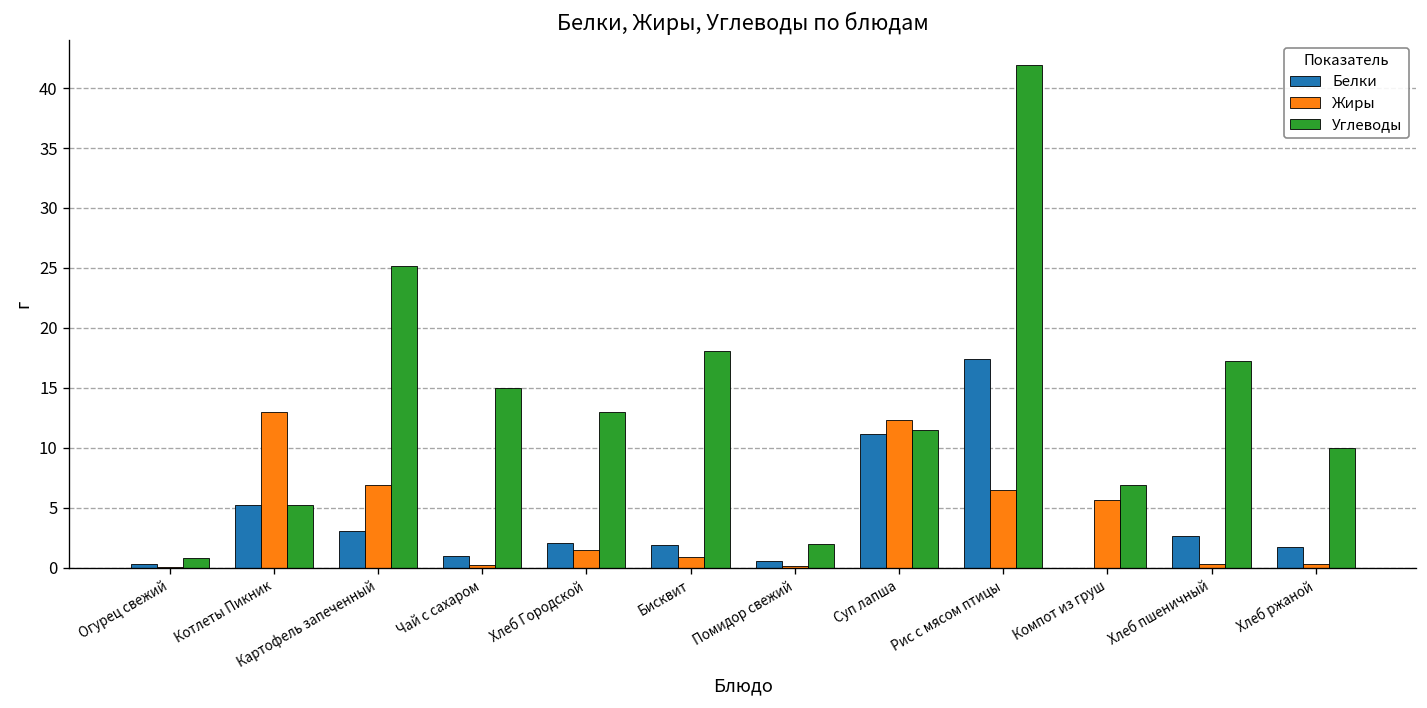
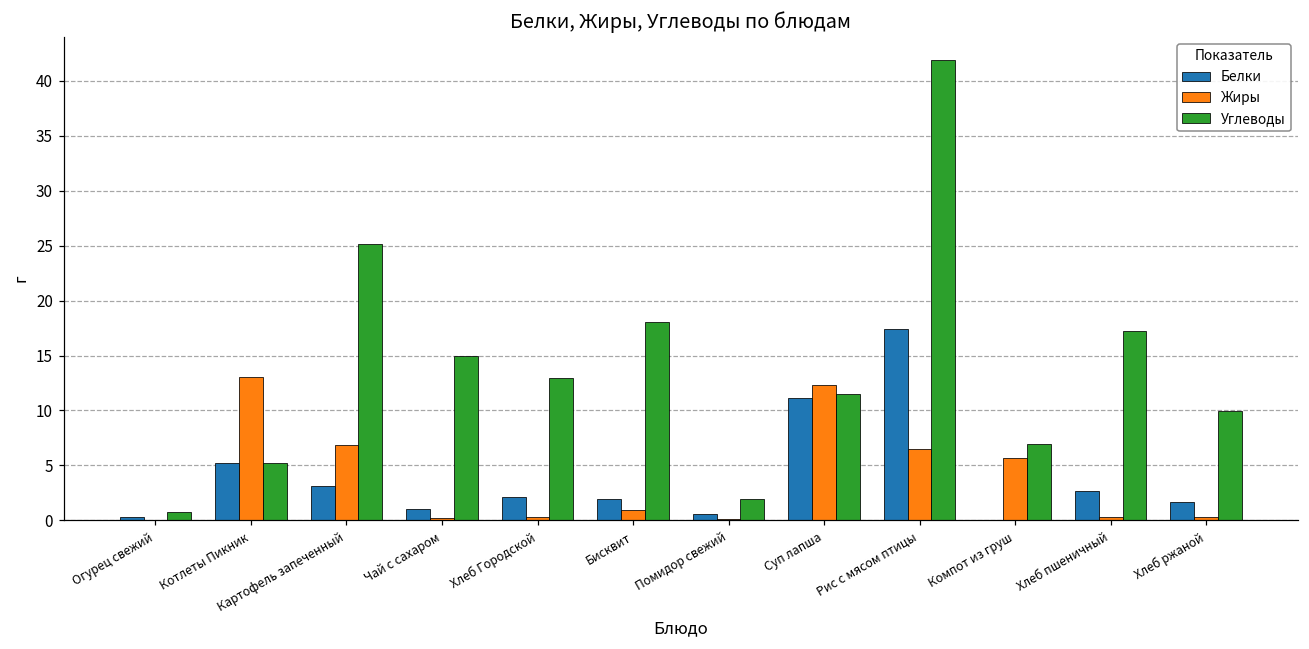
Жиры, Хлеб Городской: 1 -> 0
